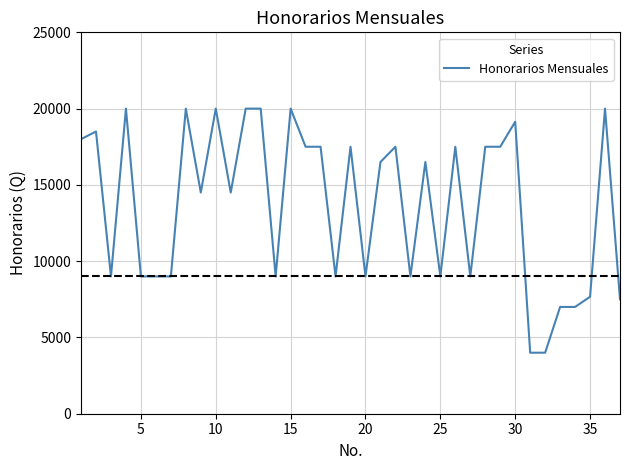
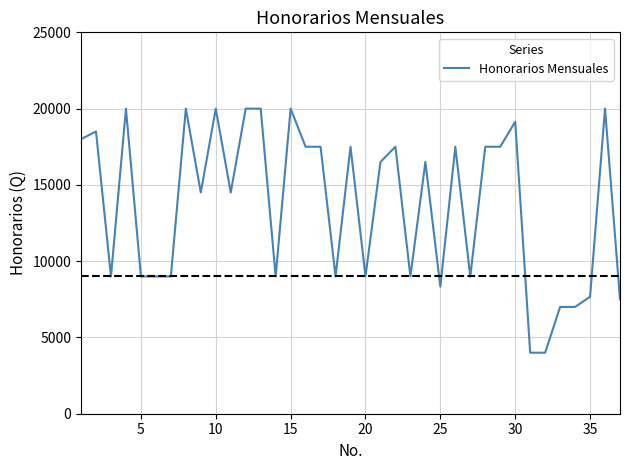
25: 9000 -> 8300
